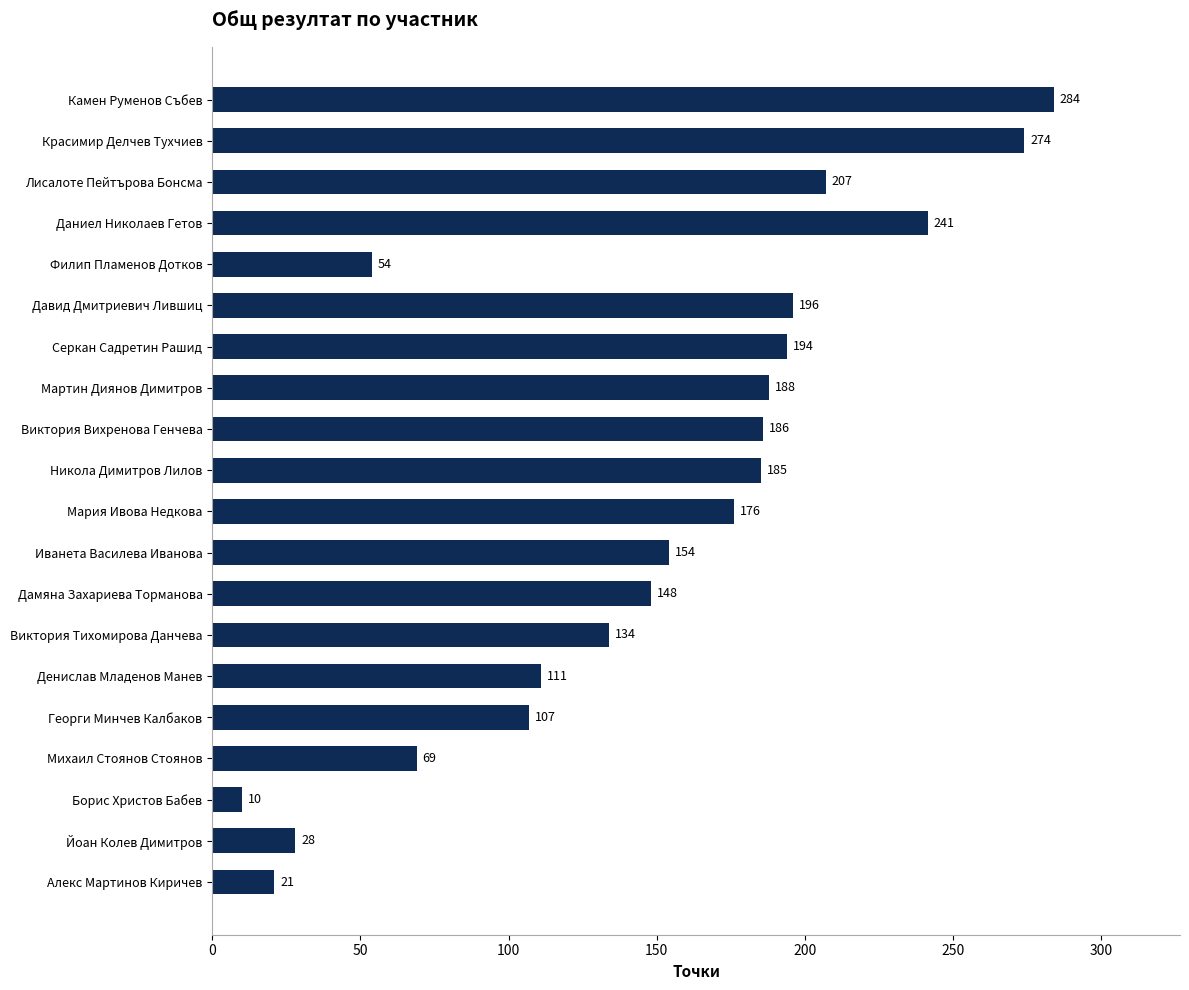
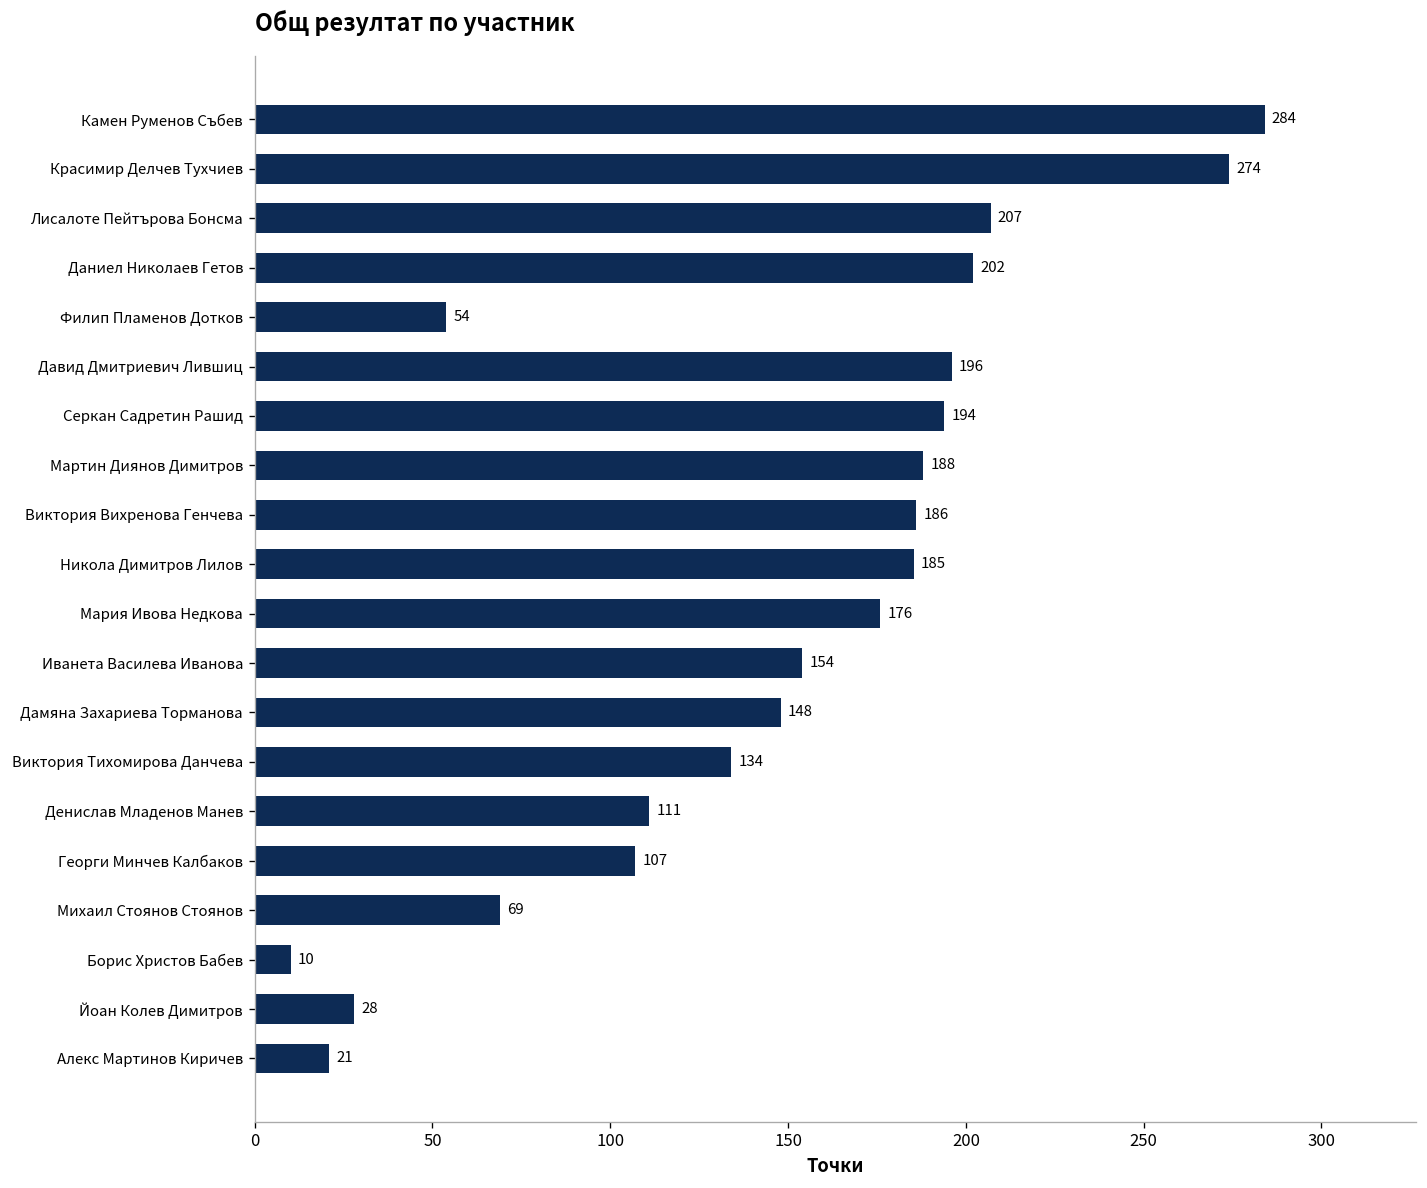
Даниел Николаев Гетов: 241 -> 202
